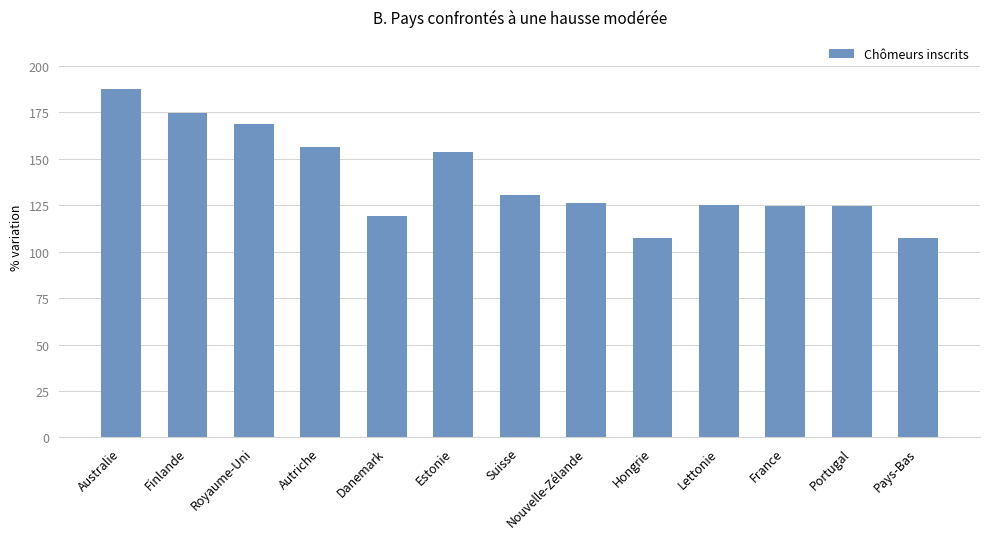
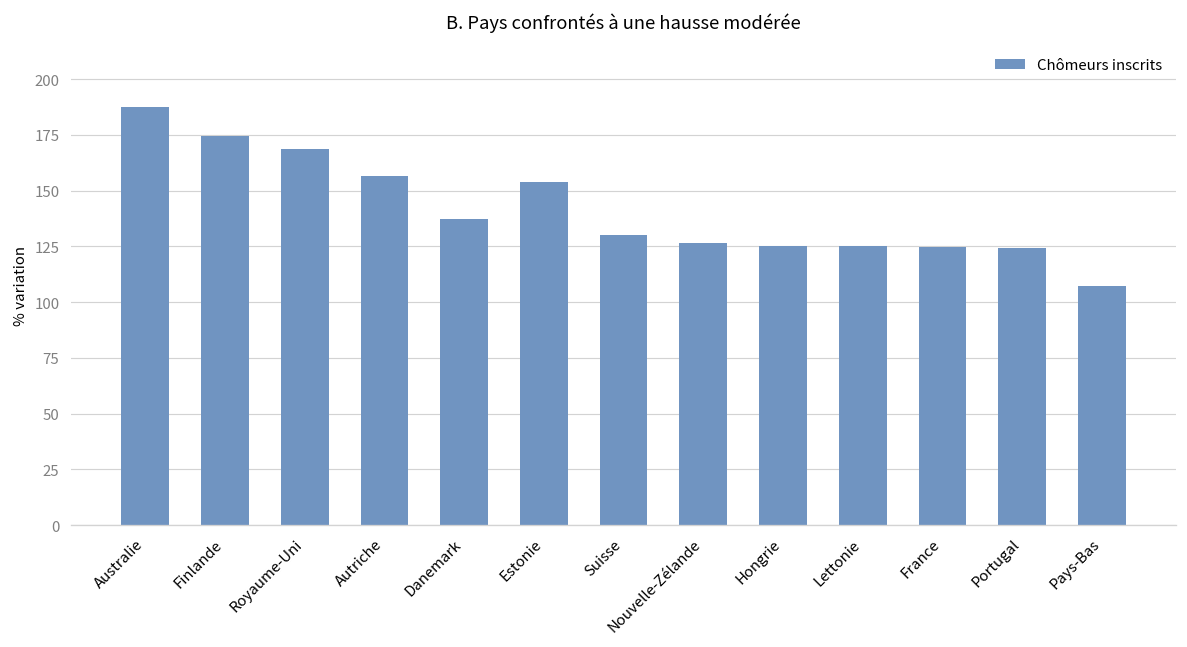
Danemark: 119 -> 137
Hongrie: 108 -> 125
